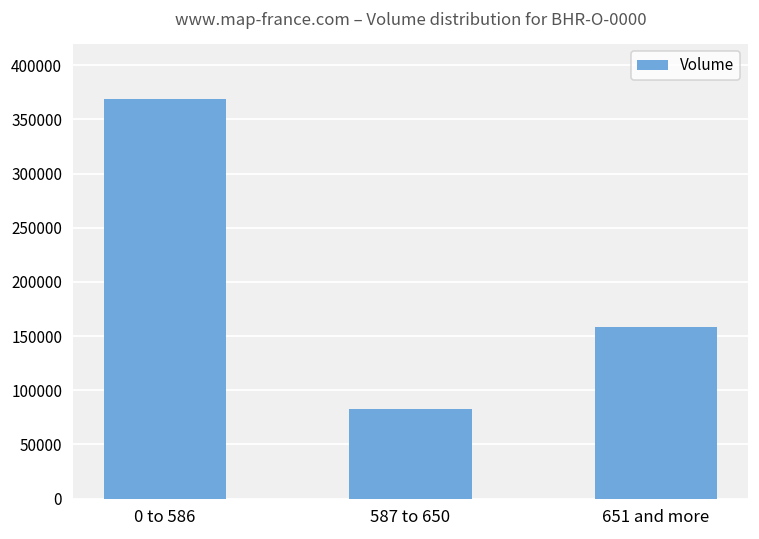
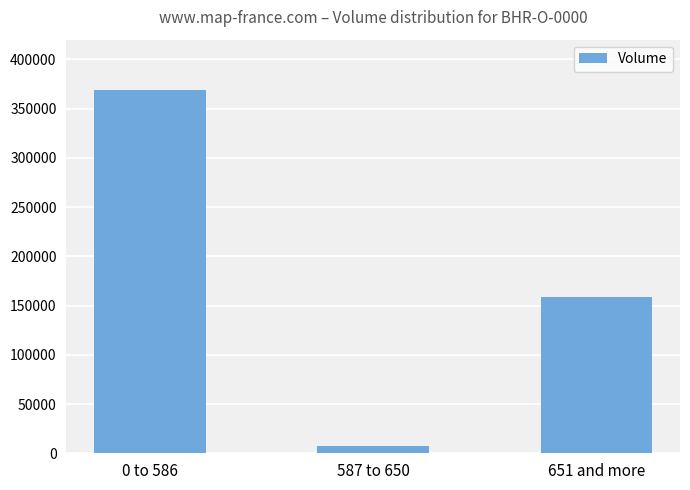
587 to 650: 80000 -> 10000
